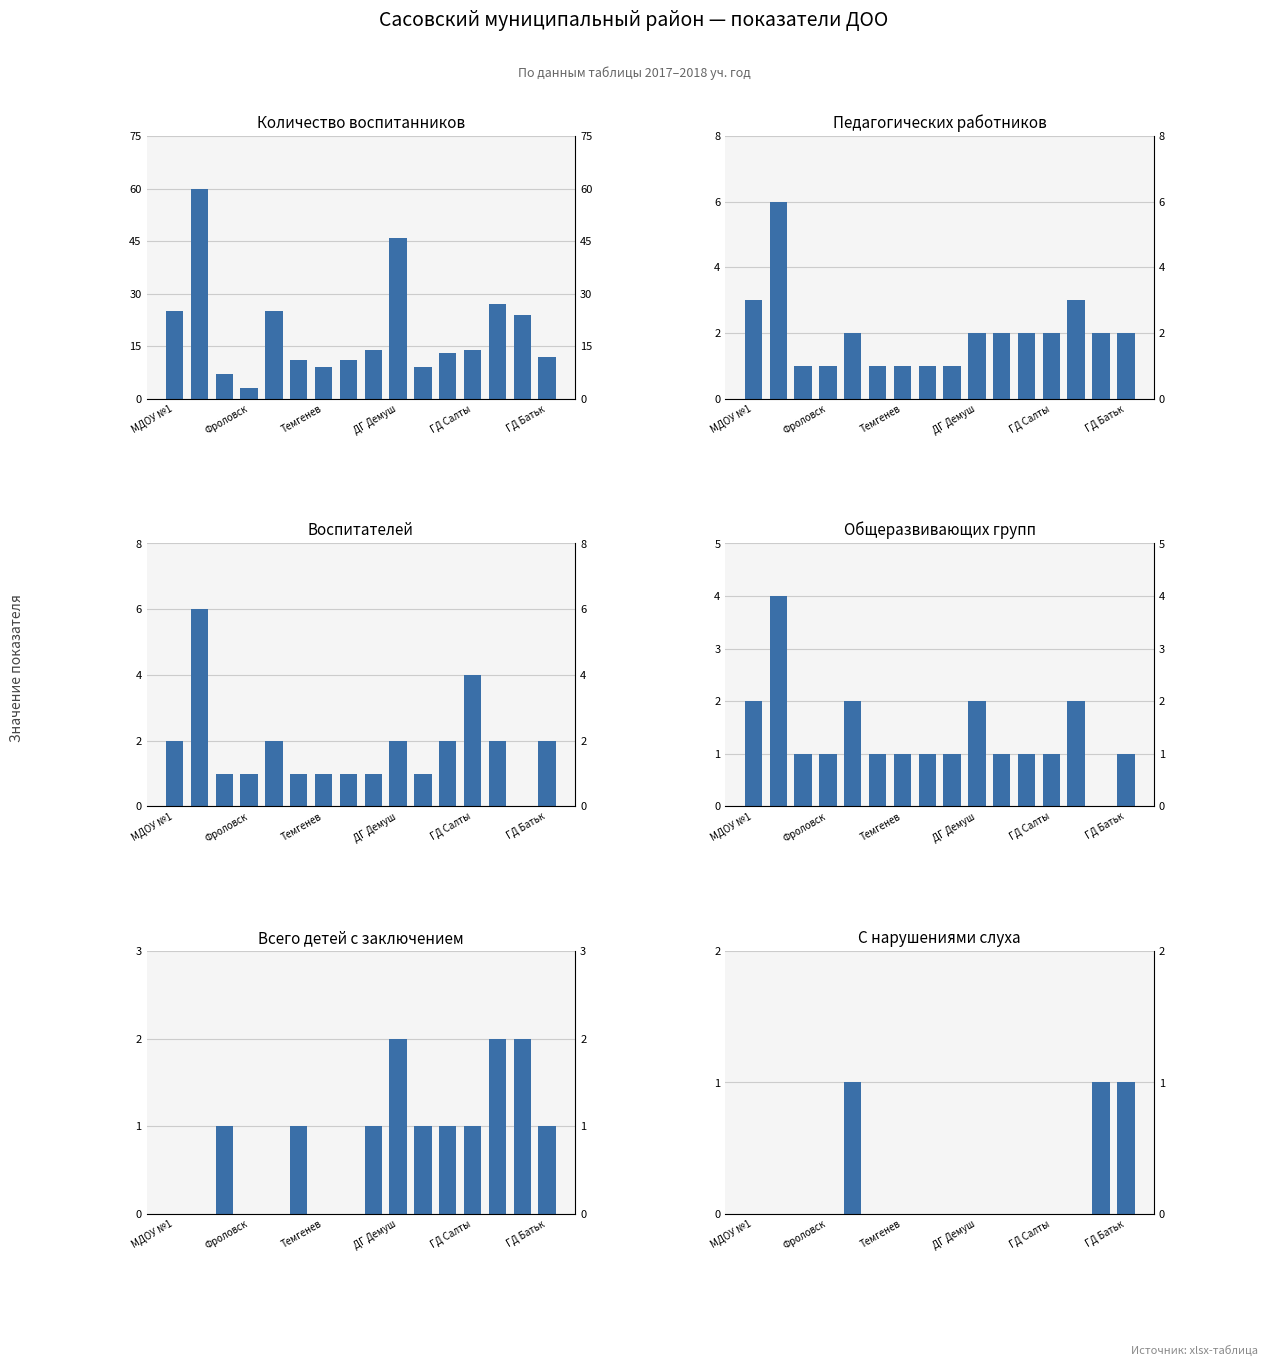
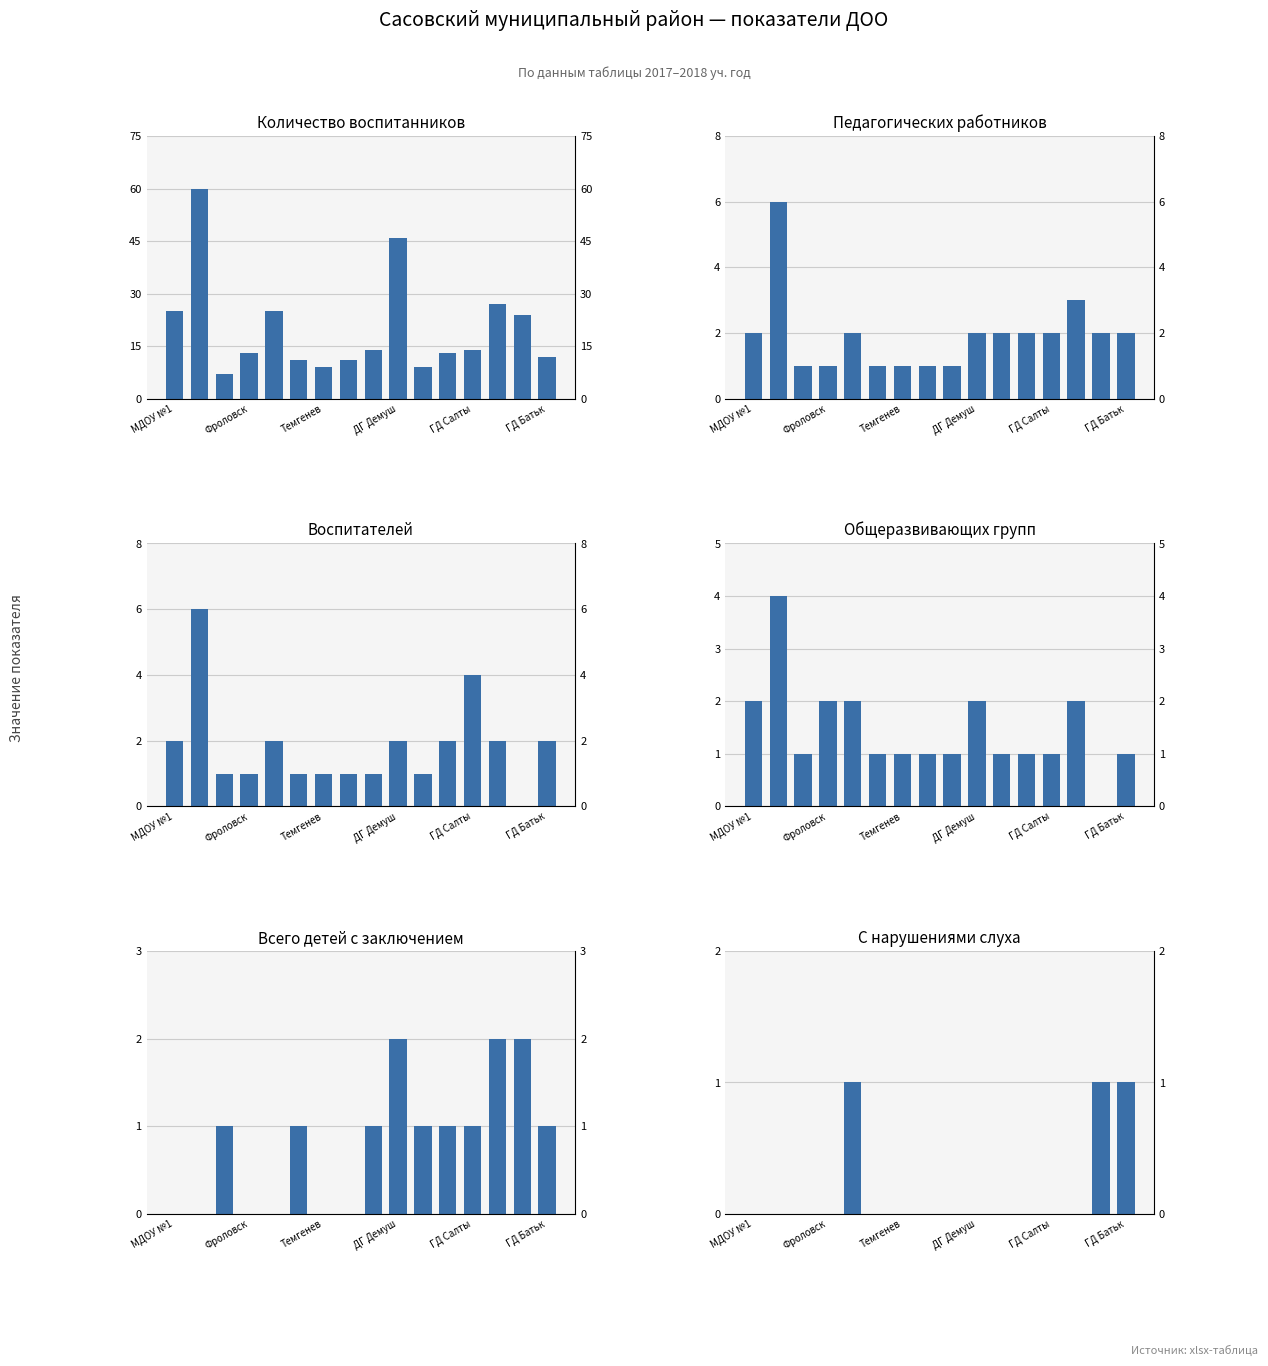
Количество воспитанников, Фроловск: 3 -> 13
Педагогических работников, МДОУ №1: 3 -> 2
Общеразвивающих групп, Фроловск: 1 -> 2
